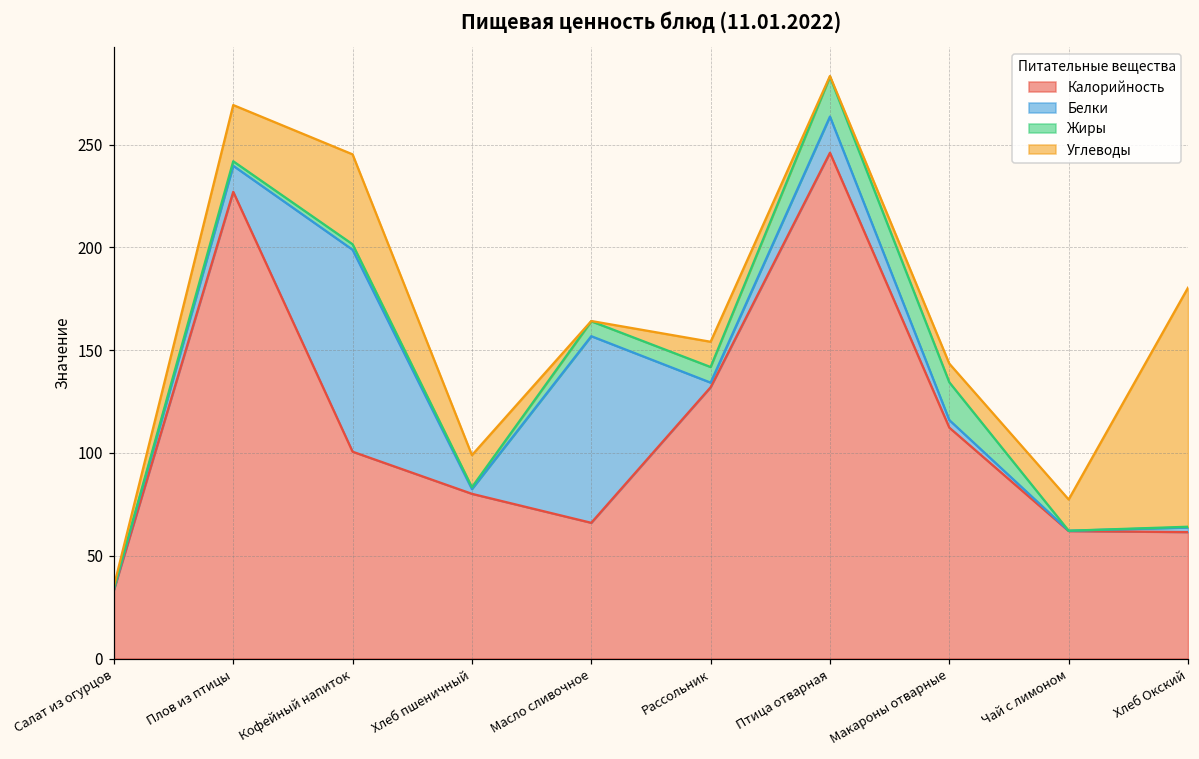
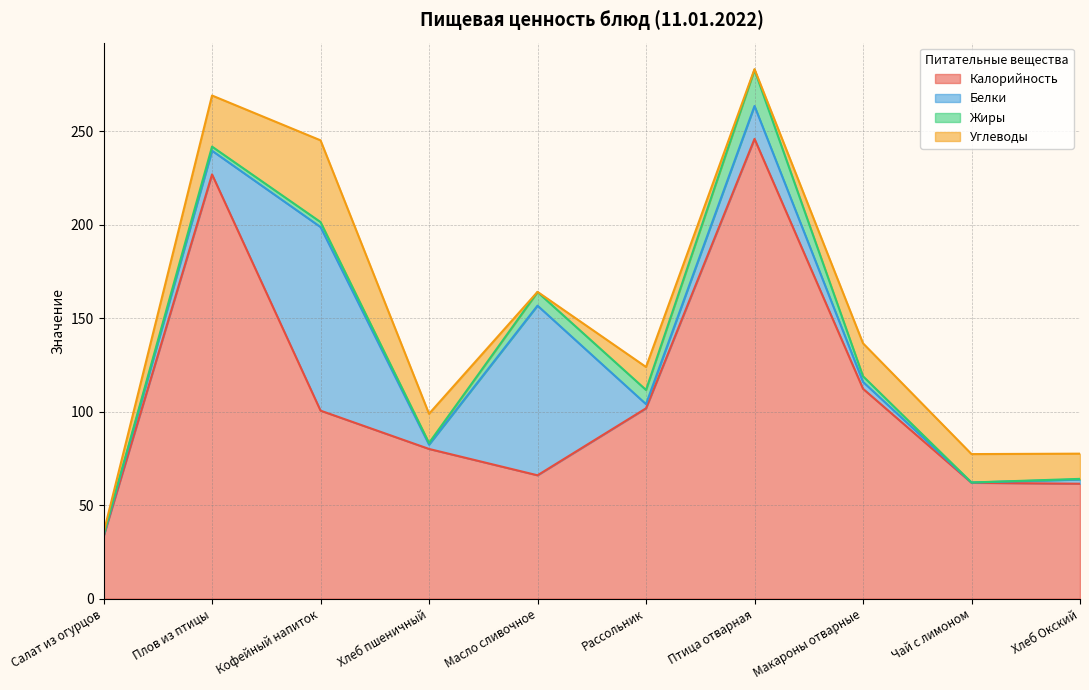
Калорийность, Рассольник: 132 -> 102
Жиры, Макароны отварные: 18 -> 3
Углеводы, Макароны отварные: 9 -> 18
Углеводы, Хлеб Окский: 116 -> 13
